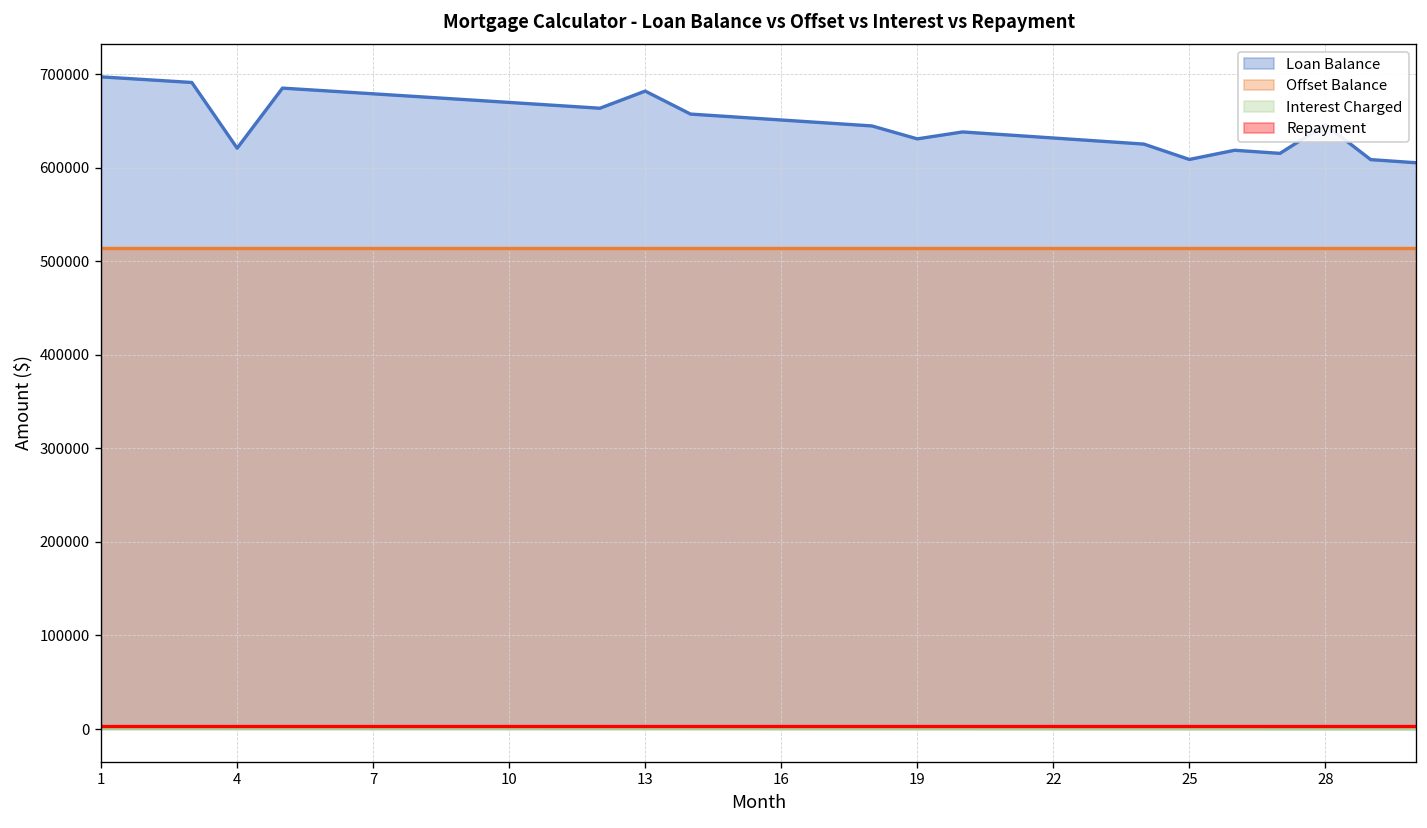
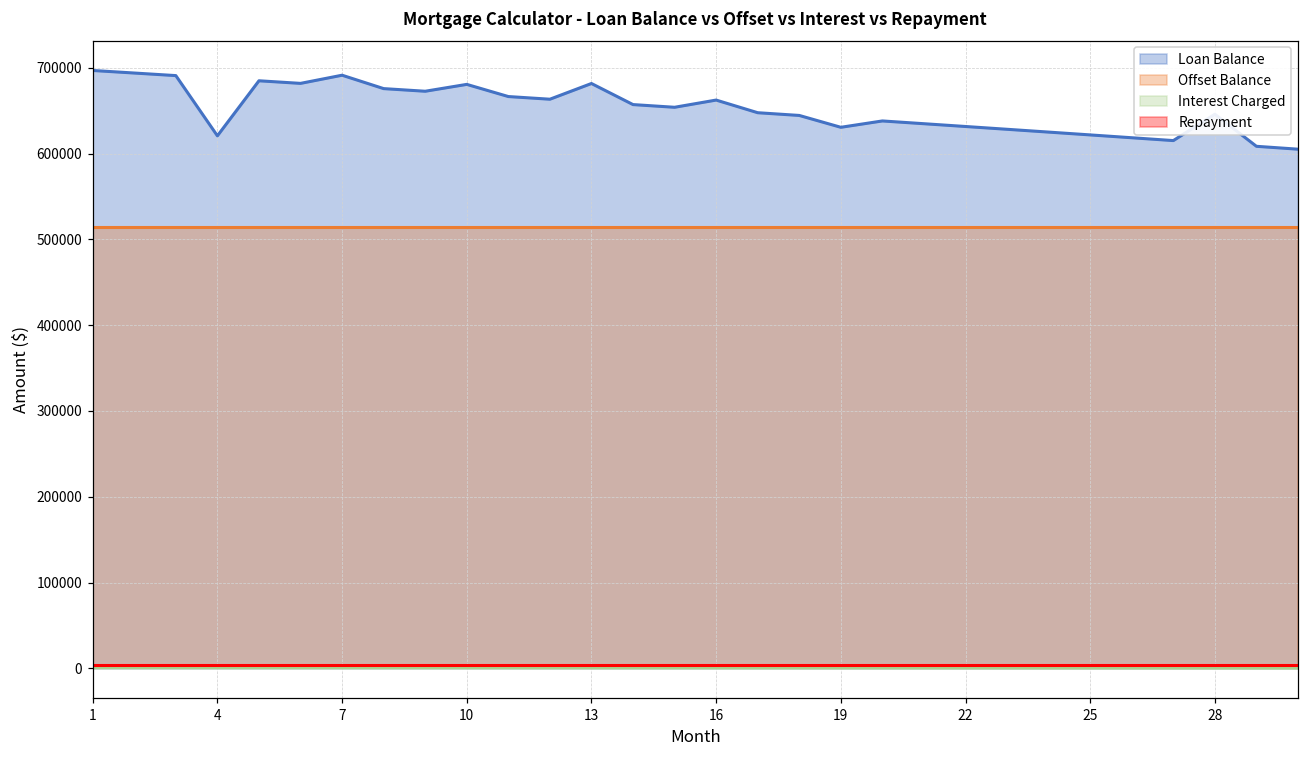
Loan Balance, 7: 680000 -> 690000
Loan Balance, 10: 670000 -> 680000
Loan Balance, 16: 650000 -> 660000
Loan Balance, 25: 610000 -> 620000
